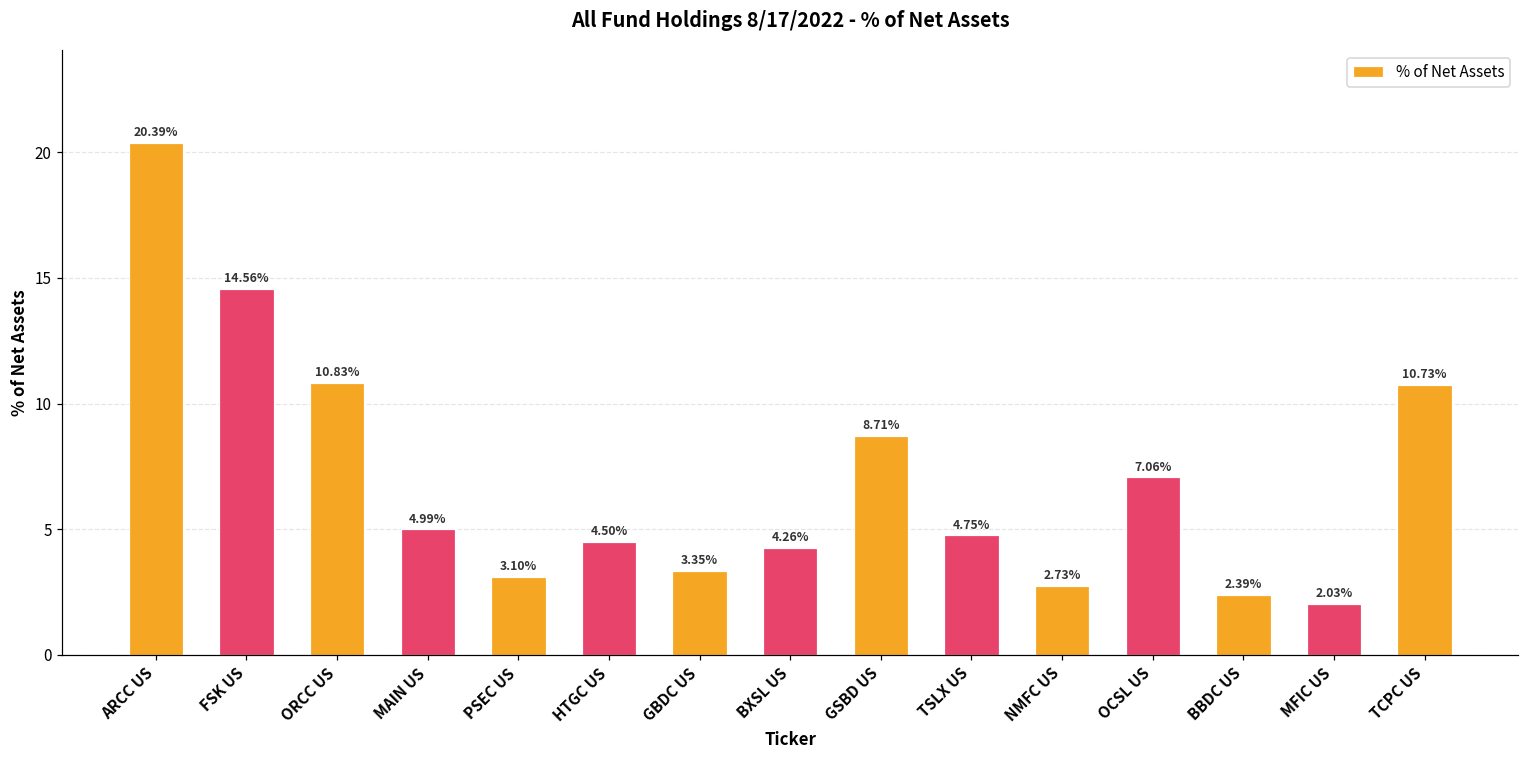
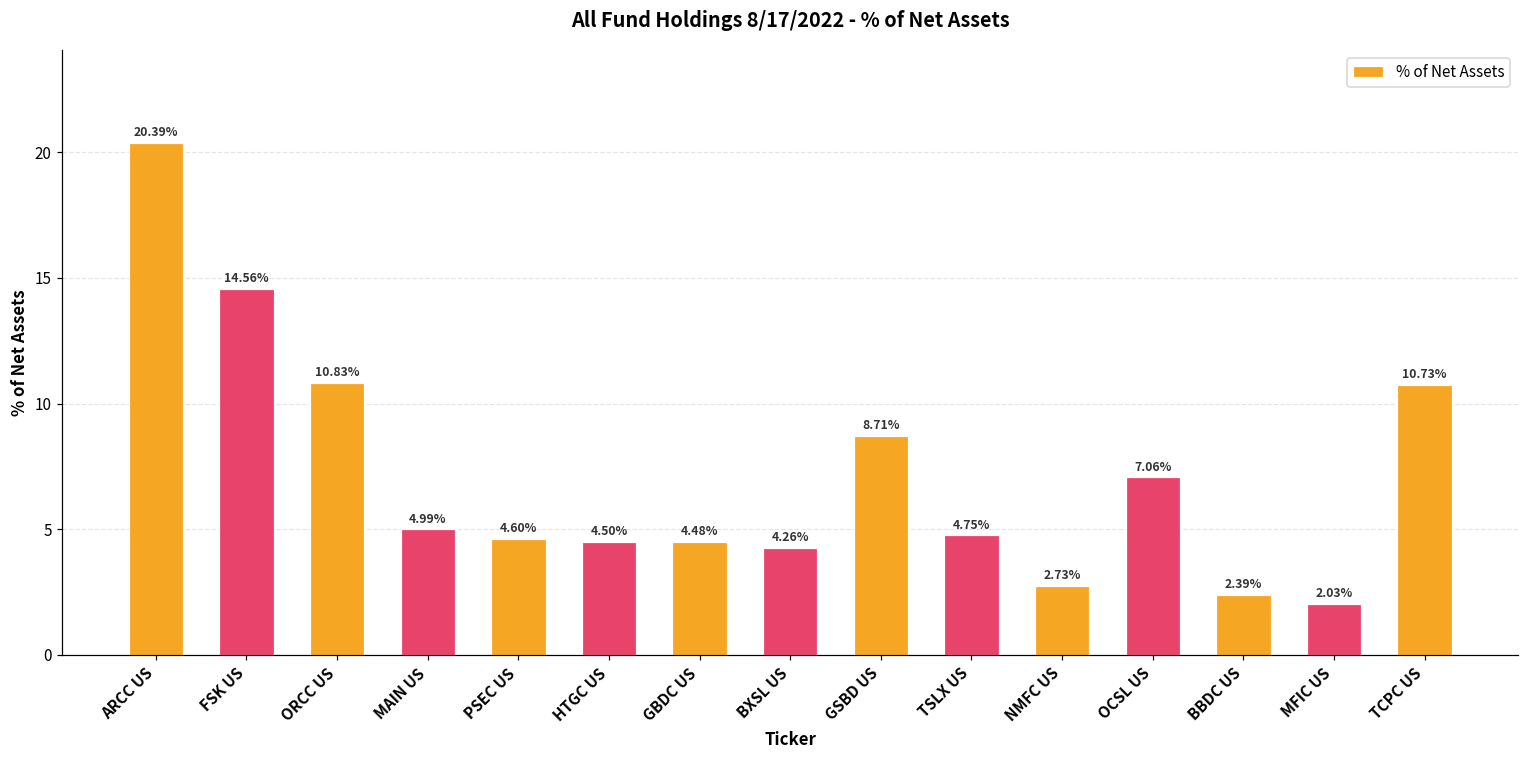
PSEC US: 3.10% -> 4.60%
GBDC US: 3.35% -> 4.48%
